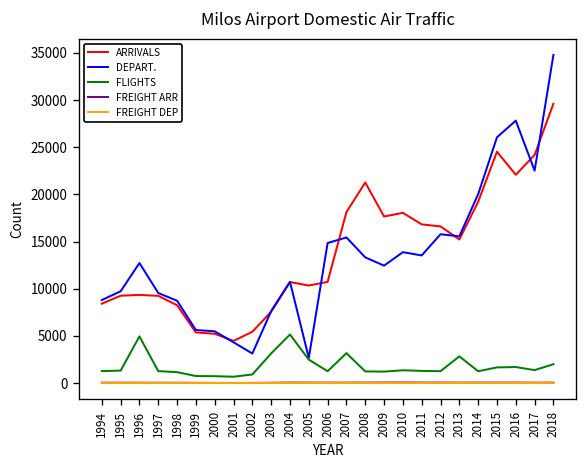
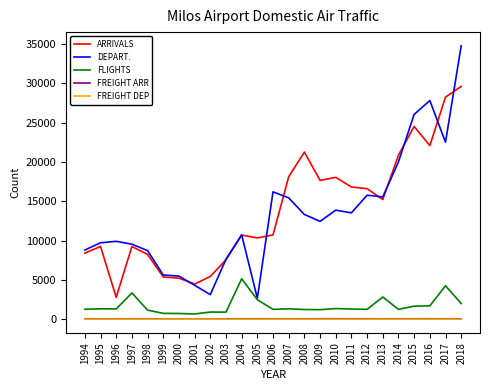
ARRIVALS, 1996: 9000 -> 3000
DEPART., 1996: 13000 -> 10000
FLIGHTS, 1996: 5000 -> 1000
FLIGHTS, 1997: 1000 -> 3000
FLIGHTS, 2003: 3000 -> 1000
DEPART., 2006: 15000 -> 16000
FLIGHTS, 2007: 3000 -> 1000
ARRIVALS, 2014: 19000 -> 21000
ARRIVALS, 2017: 24000 -> 28000
FLIGHTS, 2017: 1000 -> 4000
